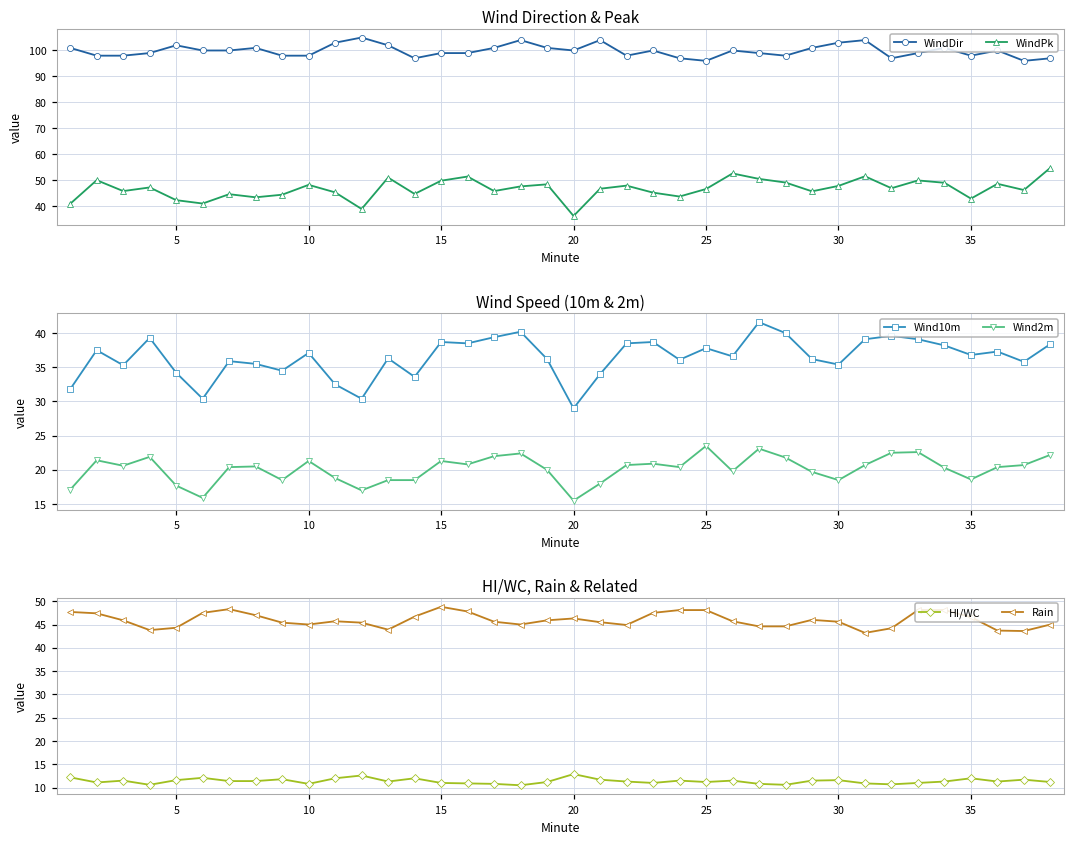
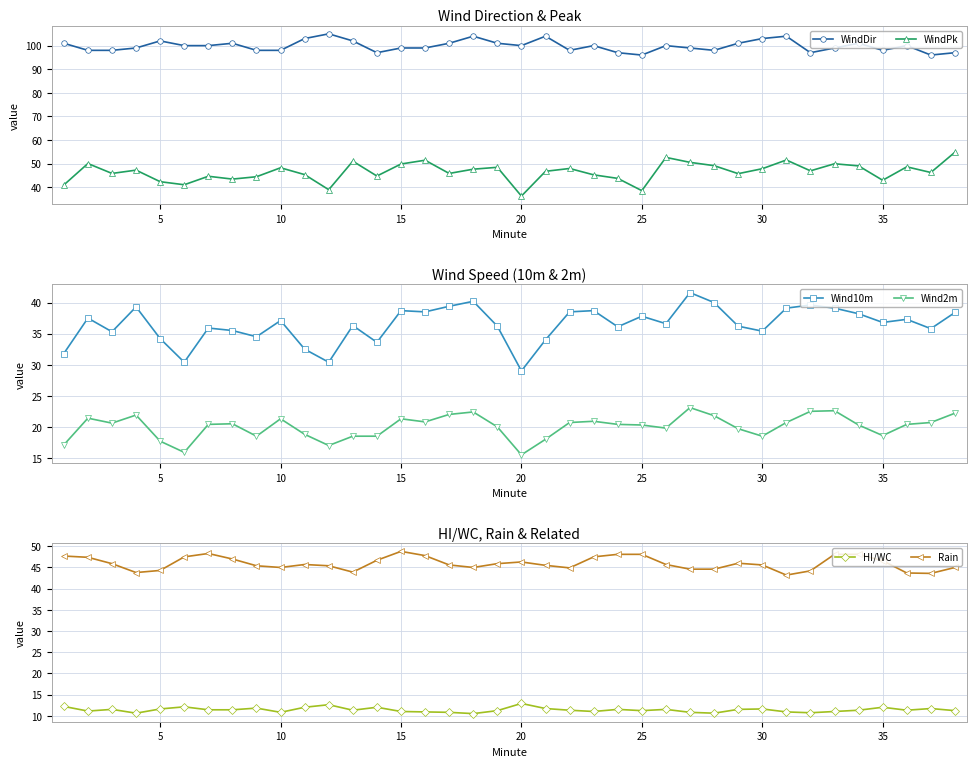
Wind Direction & Peak, WindPk, 25: 47 -> 39
Wind Speed (10m & 2m), Wind2m, 25: 24 -> 20
